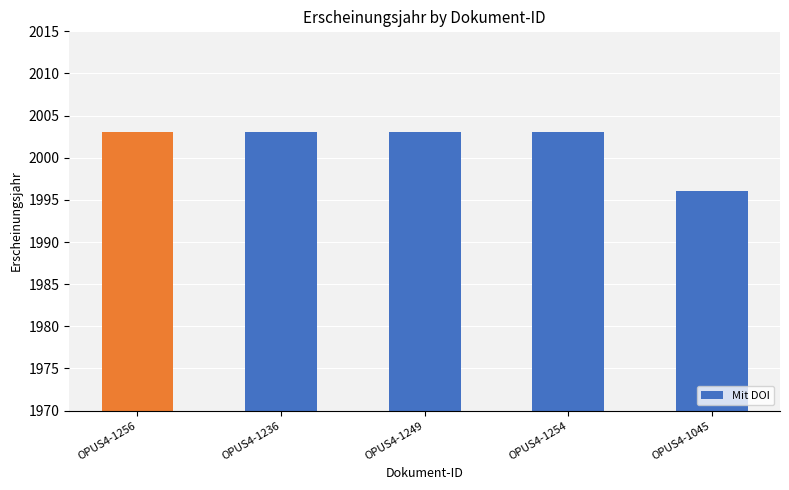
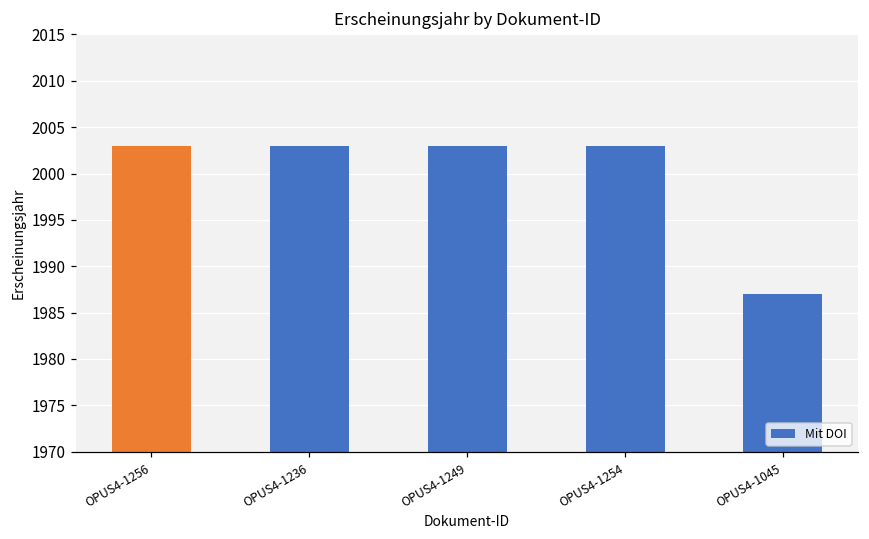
OPUS4-1045: 1996 -> 1987
